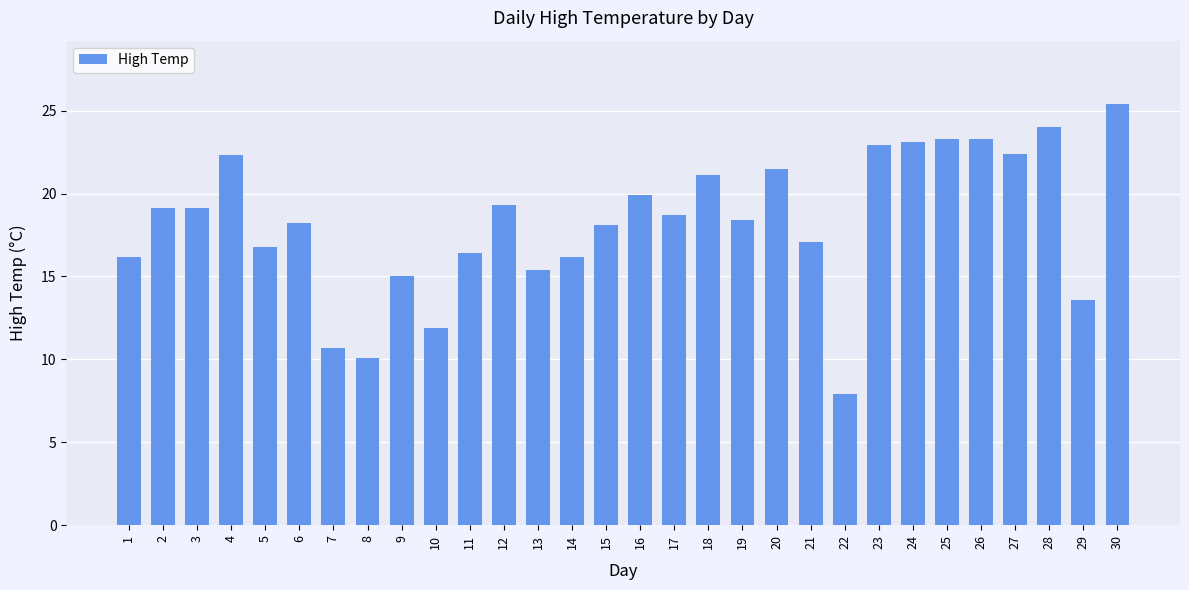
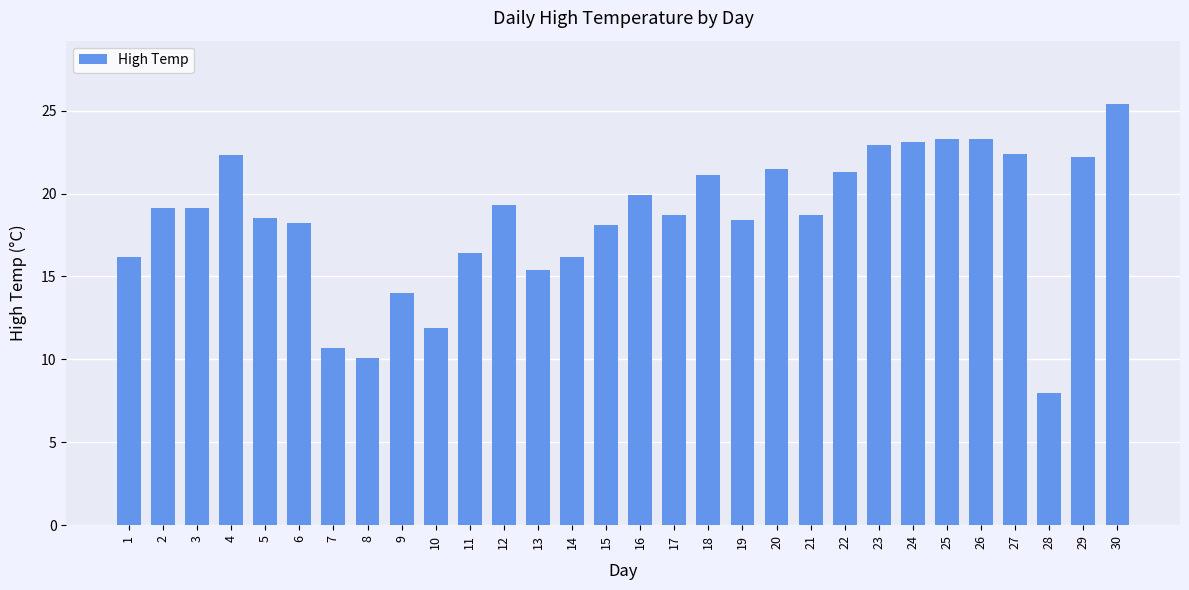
5: 16.8 -> 18.5
9: 15 -> 14
21: 17.1 -> 18.7
22: 7.9 -> 21.3
28: 24 -> 8
29: 13.6 -> 22.2
